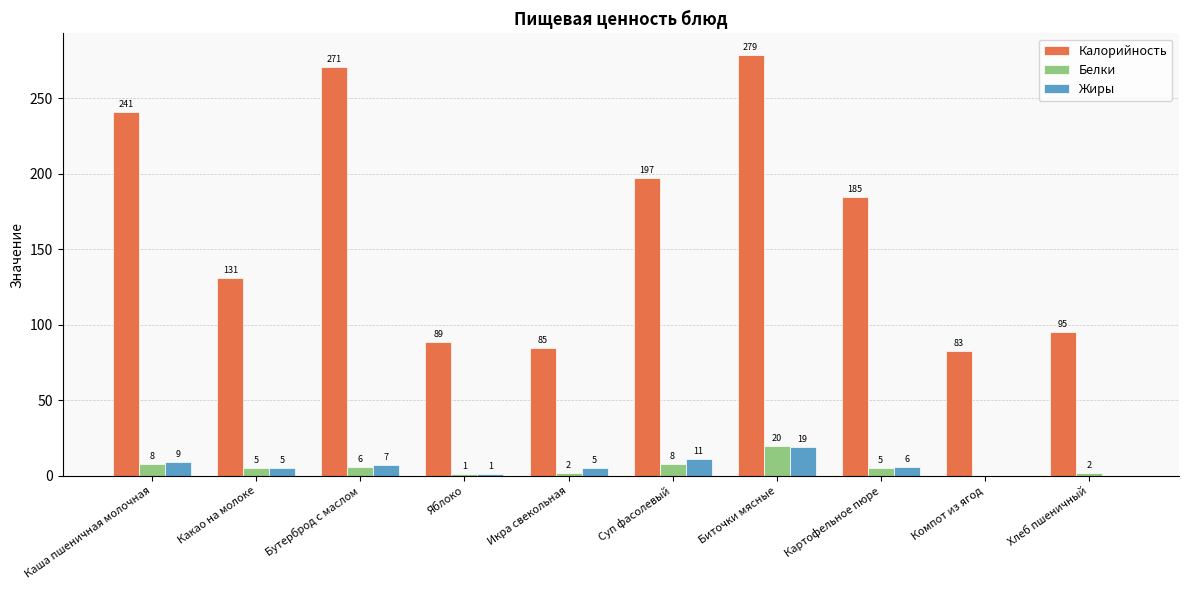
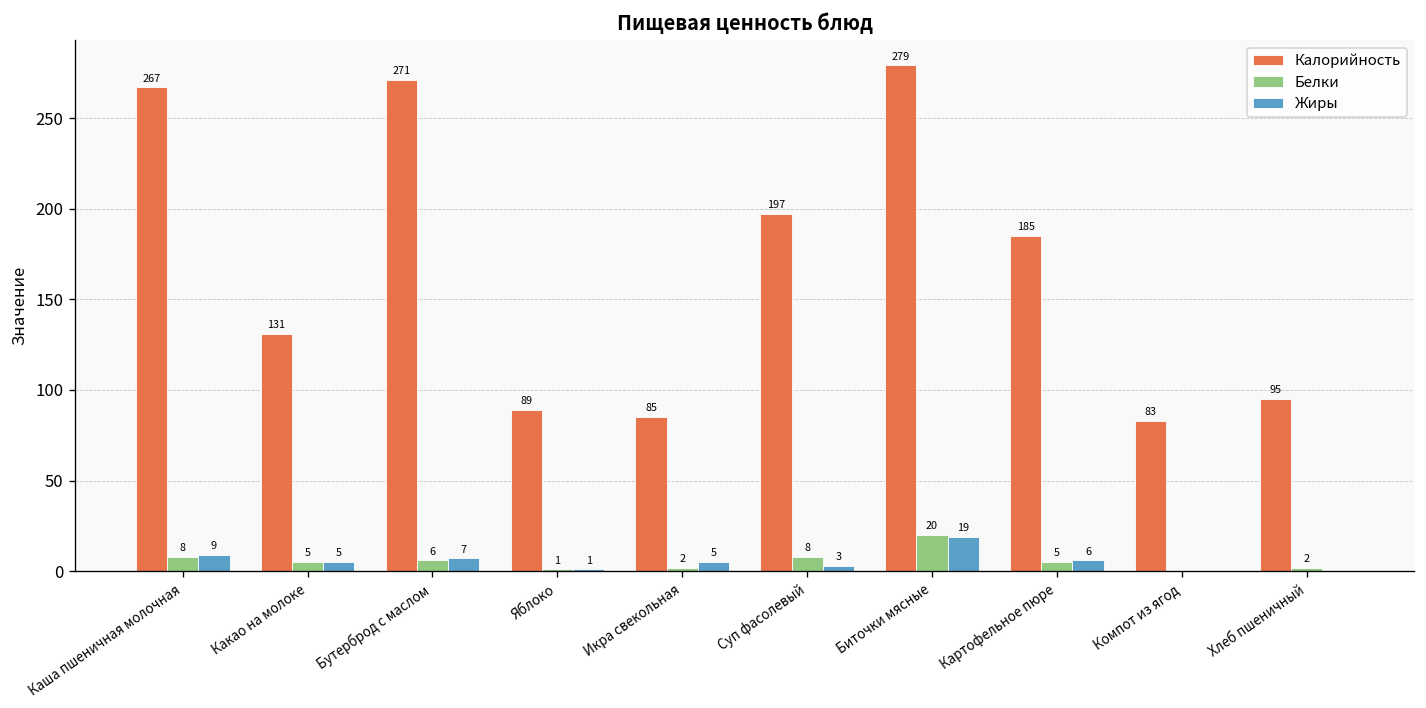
Калорийность, Каша пшеничная молочная: 241 -> 267
Жиры, Суп фасолевый: 11 -> 3
